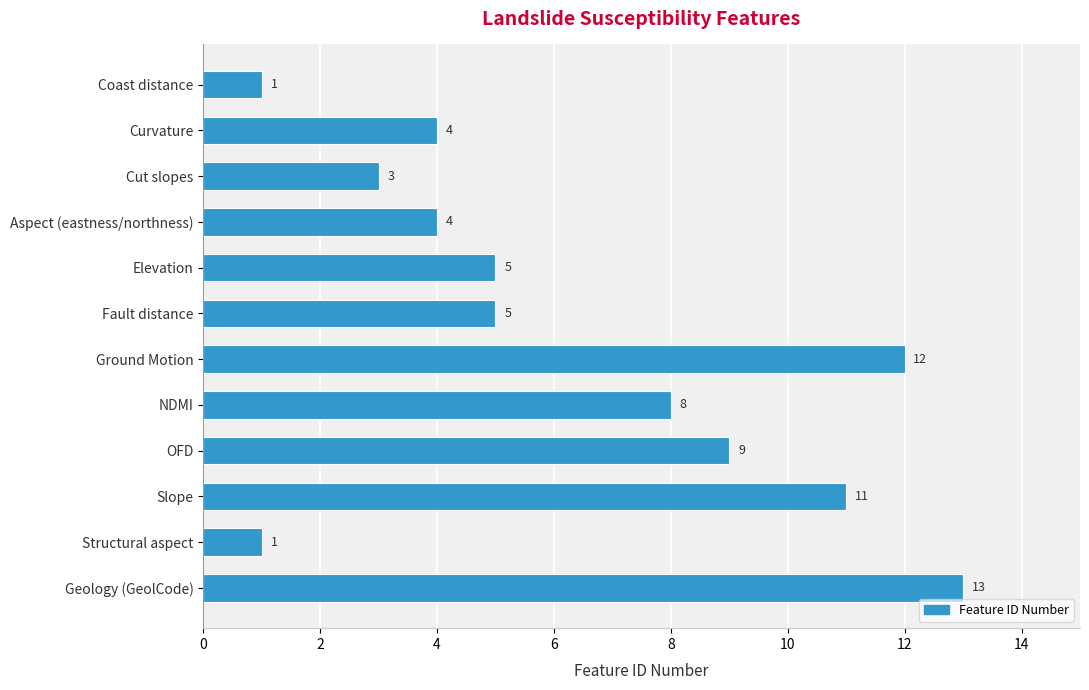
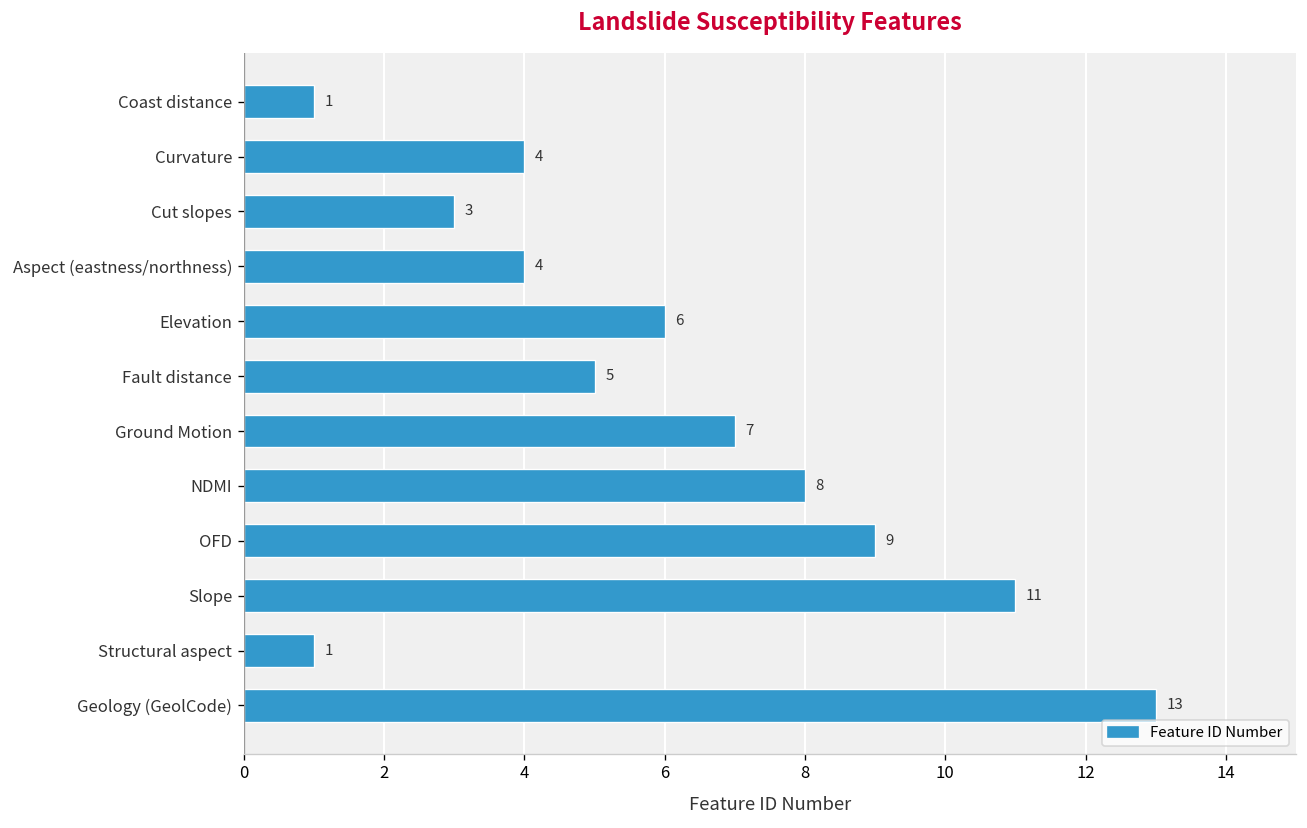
Elevation: 5 -> 6
Ground Motion: 12 -> 7
